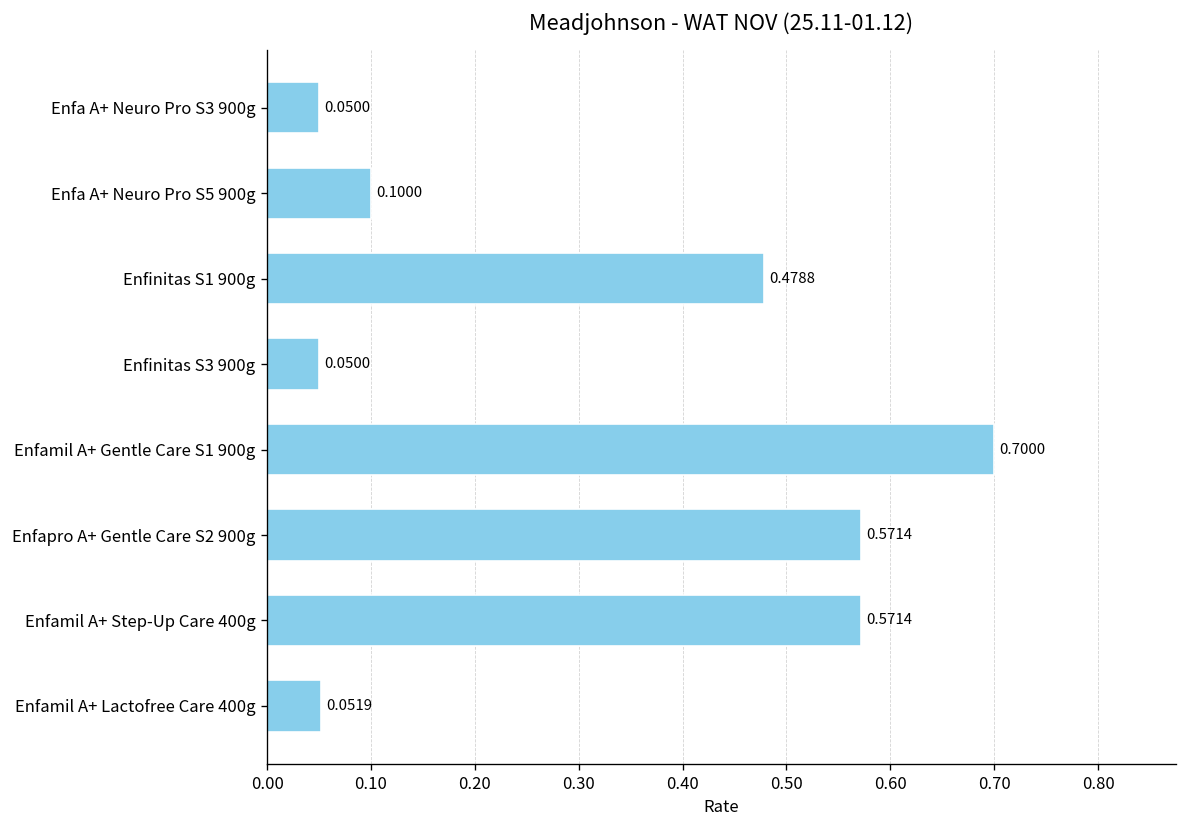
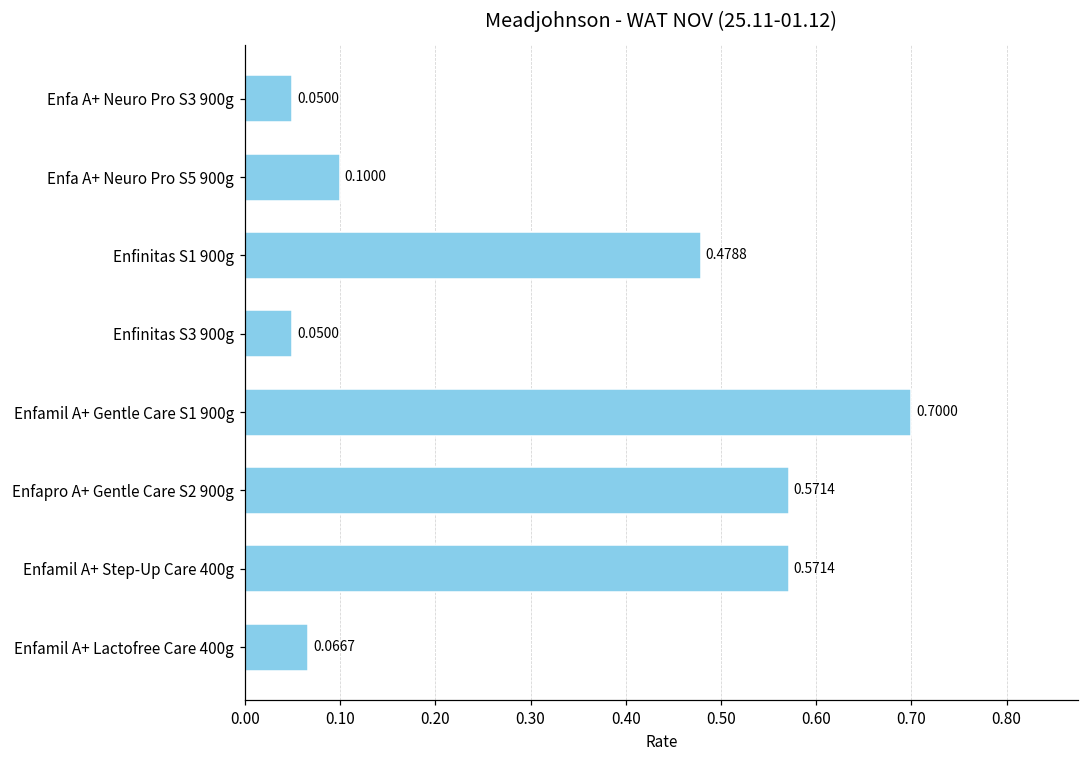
Enfamil A+ Lactofree Care 400g: 0.0519 -> 0.0667
